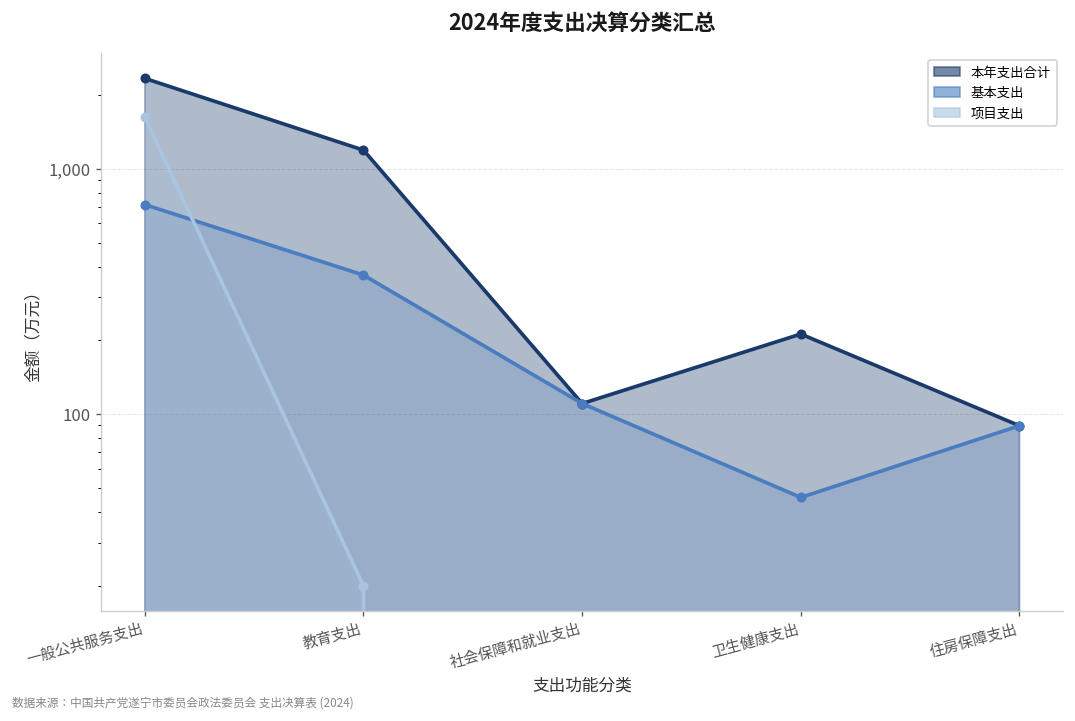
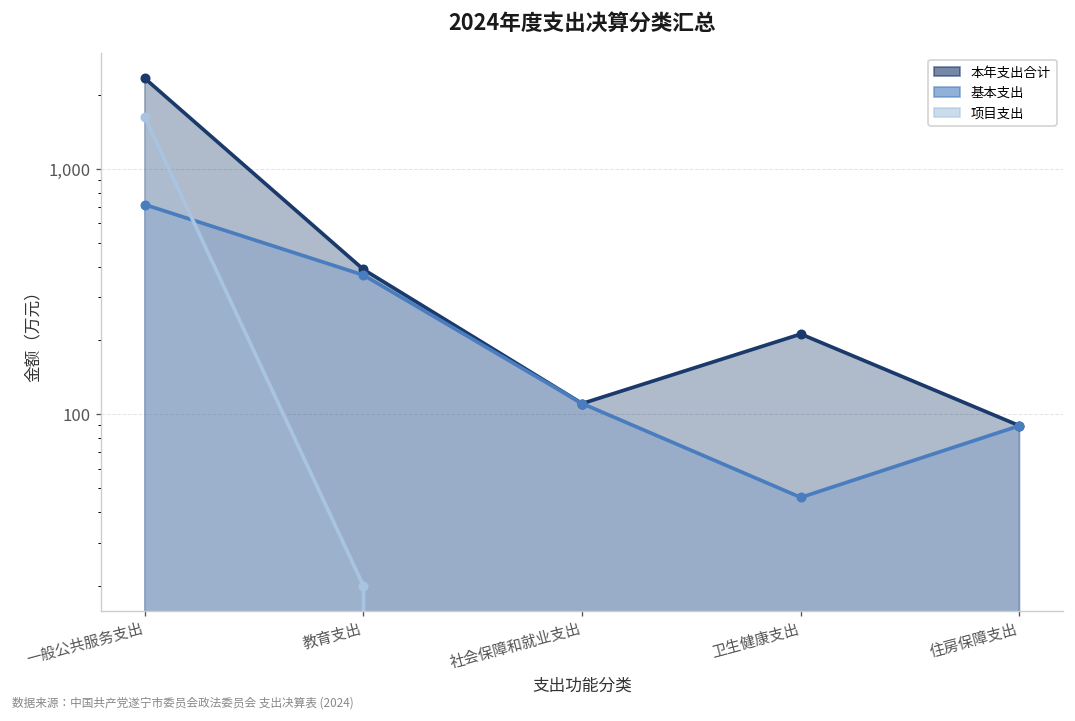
本年支出合计, 教育支出: 1,200 -> 390
